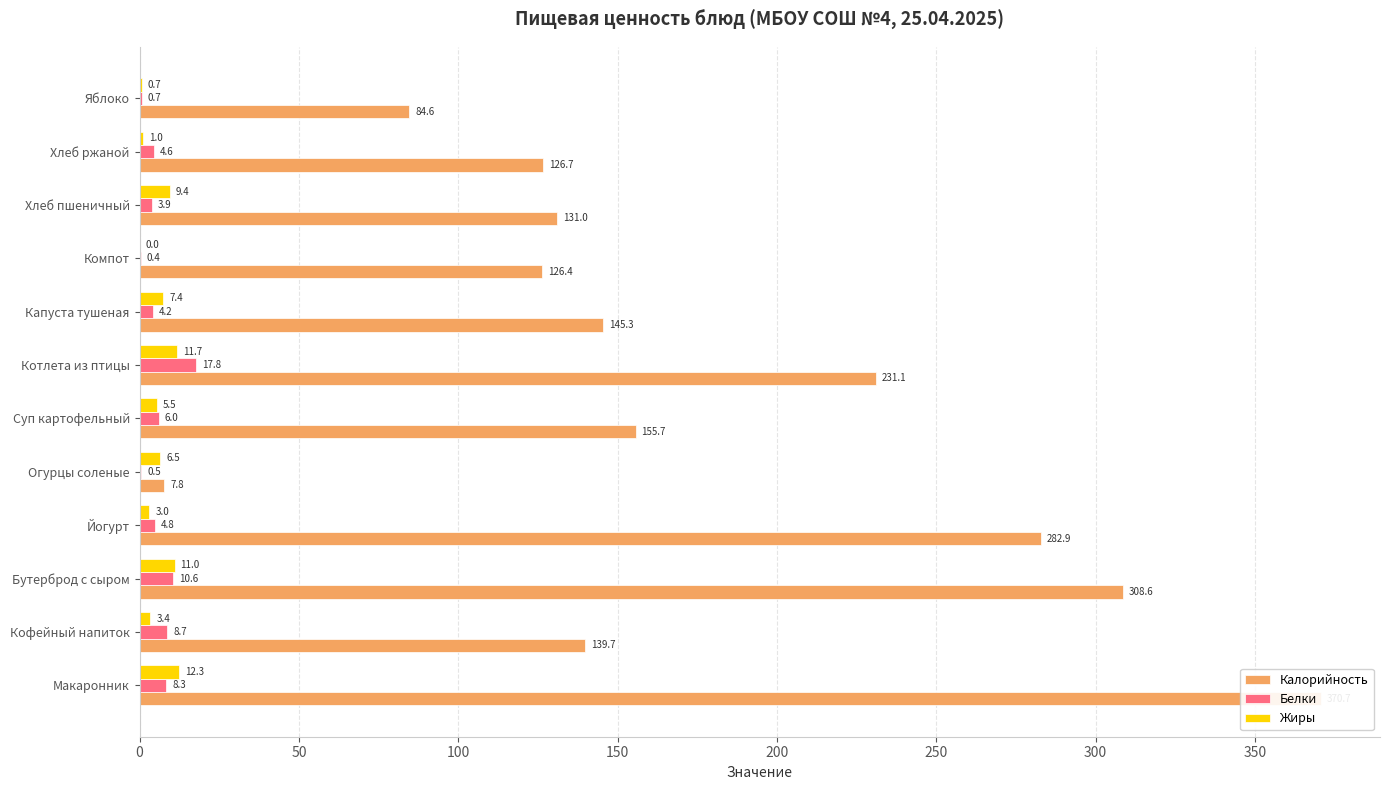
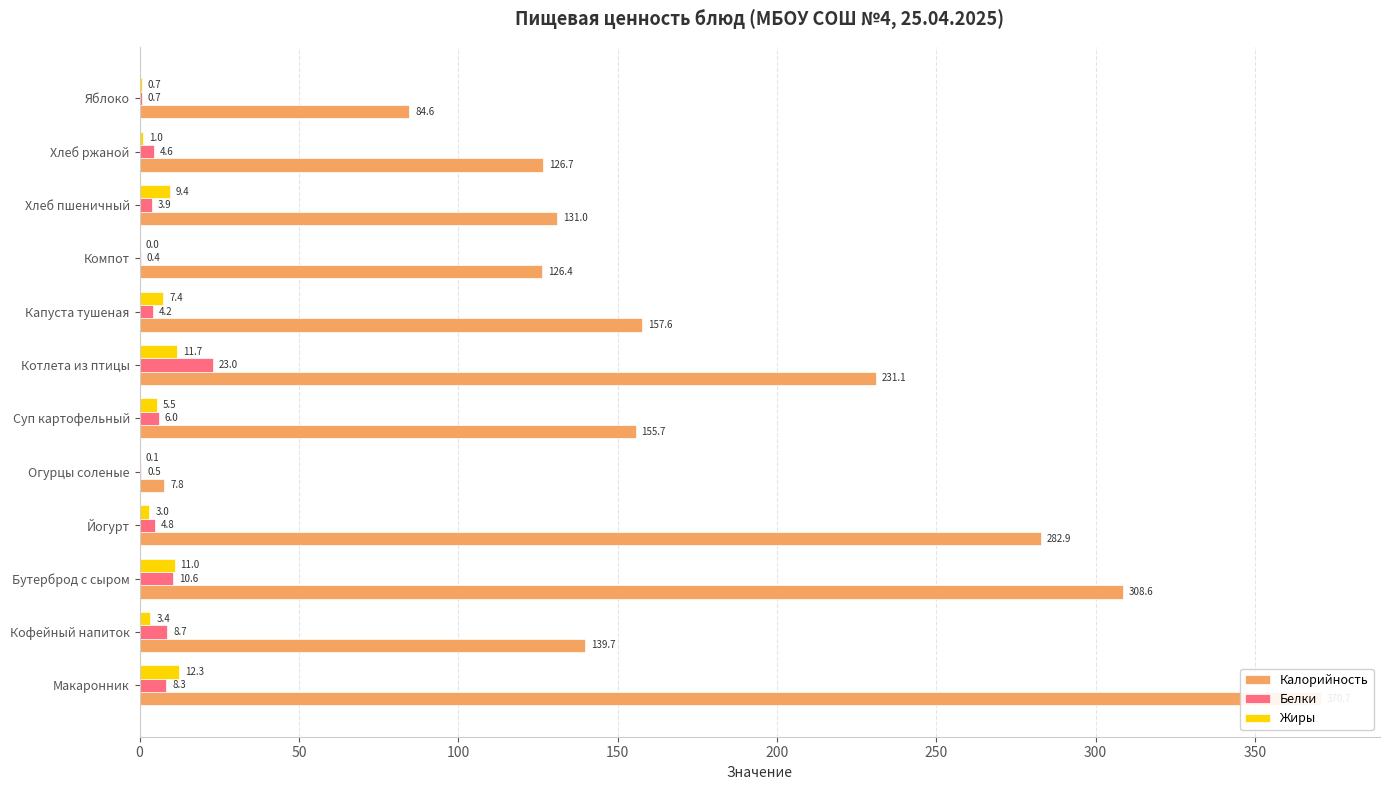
Калорийность, Капуста тушеная: 145.3 -> 157.6
Белки, Котлета из птицы: 17.8 -> 23.0
Жиры, Огурцы соленые: 6.5 -> 0.1
